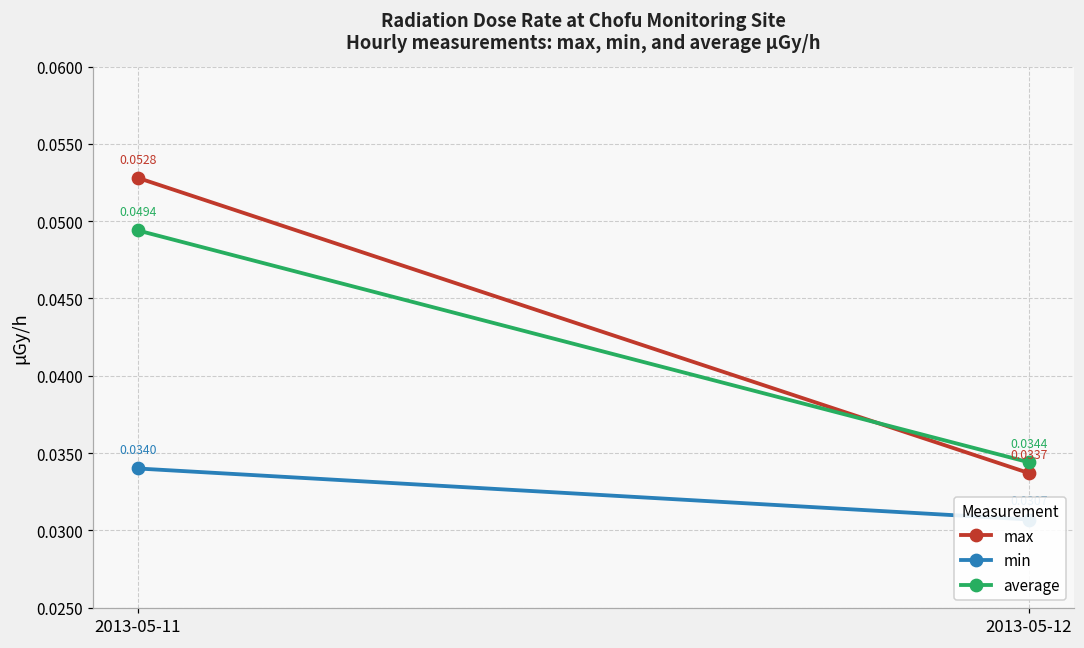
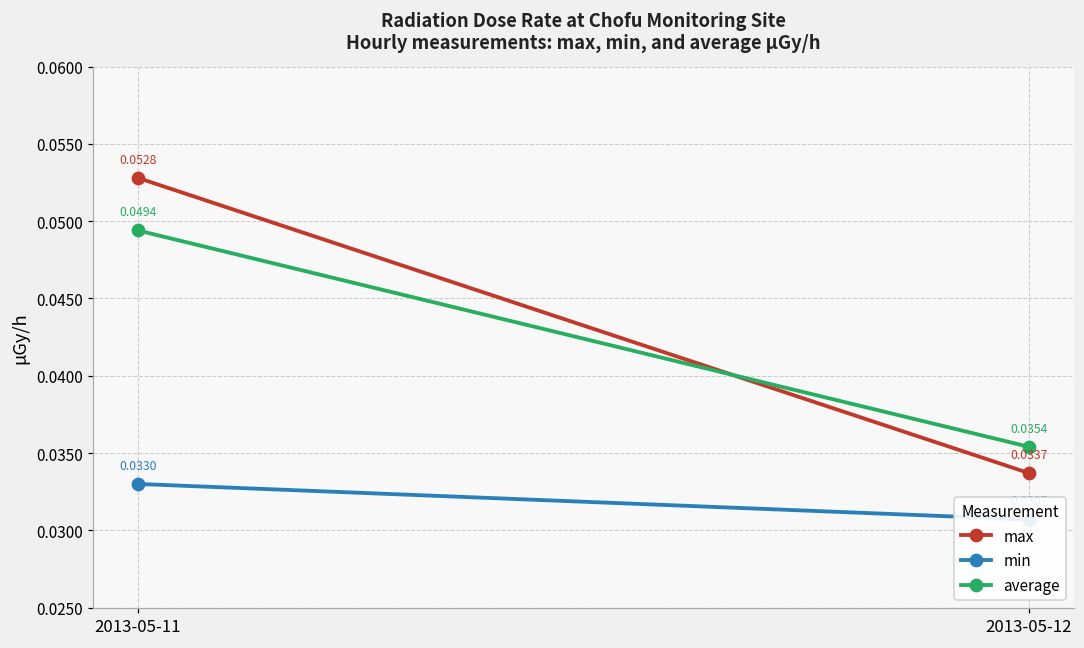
min, 2013-05-11: 0.0340 -> 0.0330
average, 2013-05-12: 0.0344 -> 0.0354
